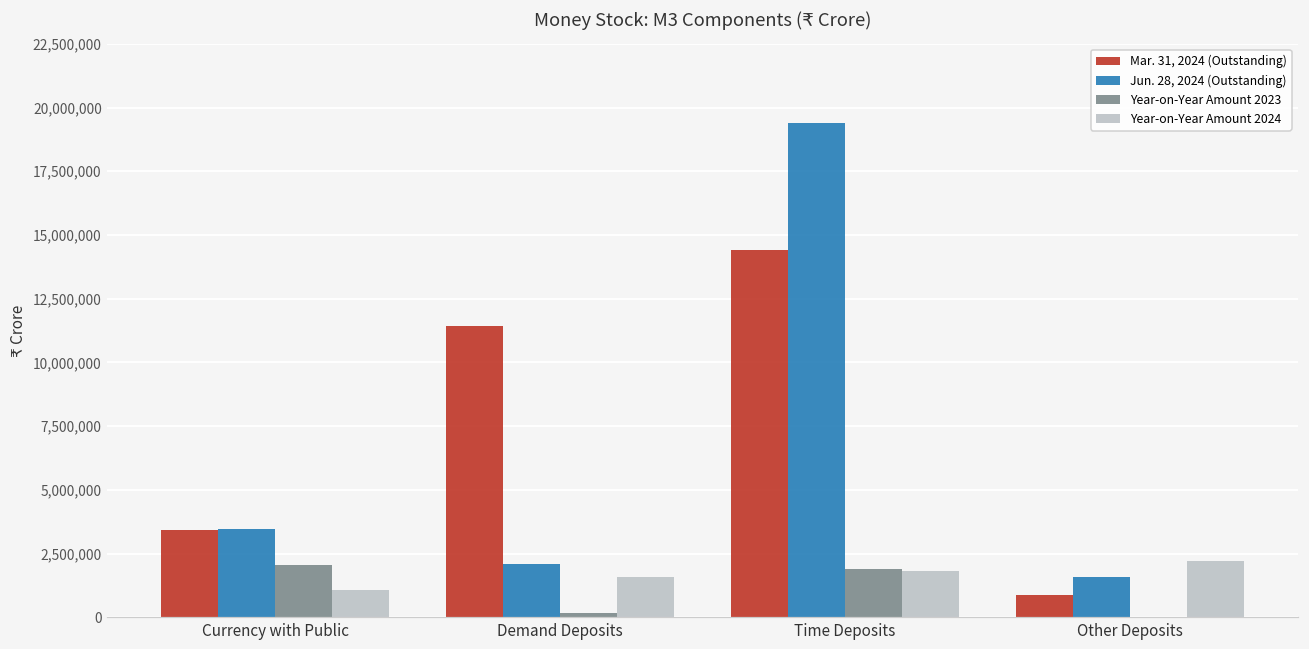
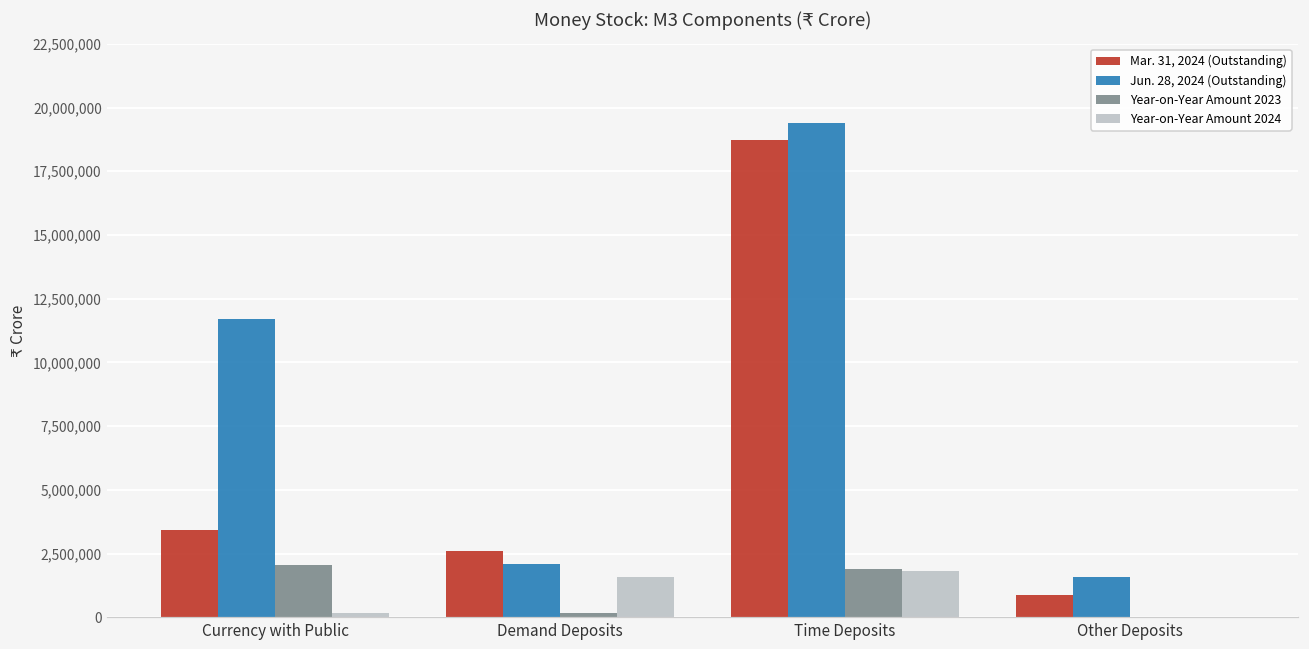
Jun. 28, 2024 (Outstanding), Currency with Public: 3,400,000 -> 11,700,000
Year-on-Year Amount 2024, Currency with Public: 1,100,000 -> 200,000
Mar. 31, 2024 (Outstanding), Demand Deposits: 11,400,000 -> 2,600,000
Mar. 31, 2024 (Outstanding), Time Deposits: 14,400,000 -> 18,700,000
Year-on-Year Amount 2024, Other Deposits: 2,200,000 -> 0
